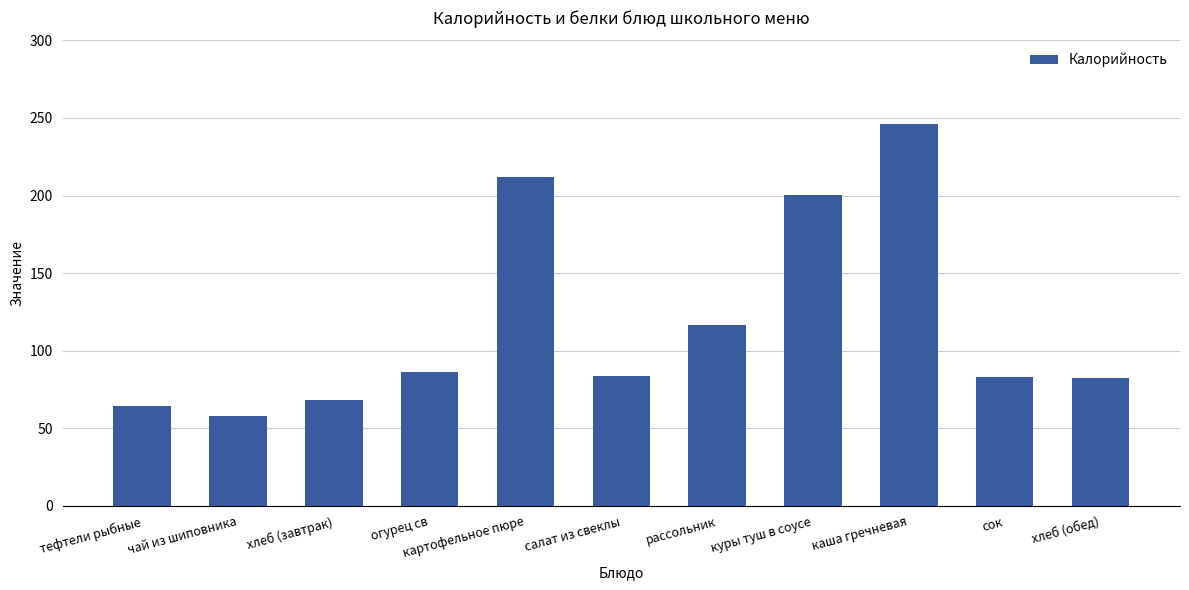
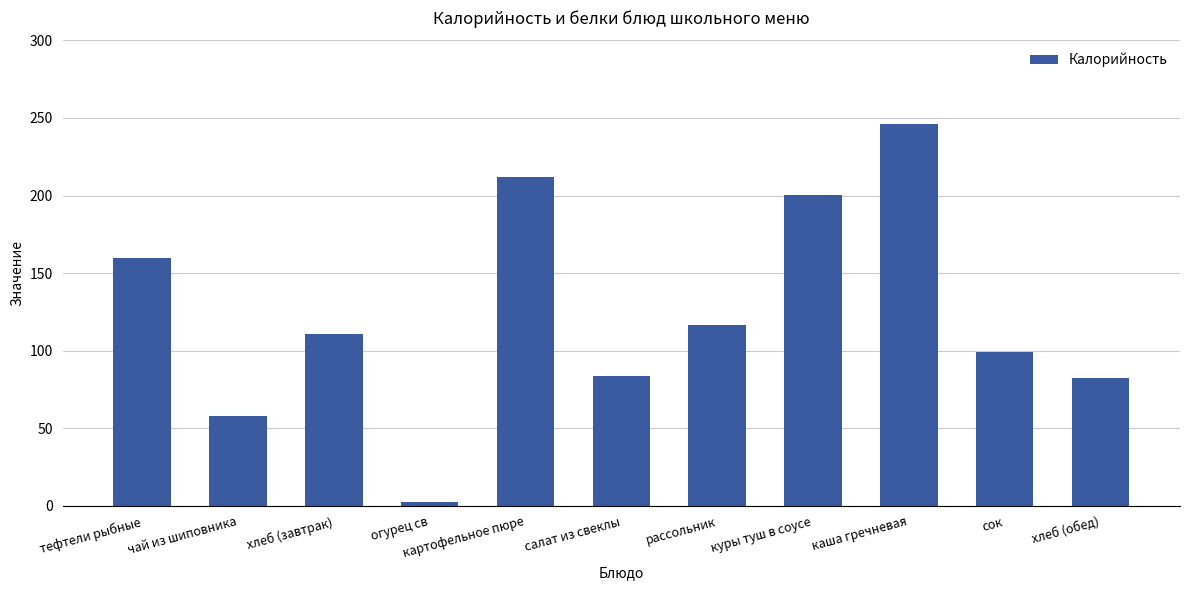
тефтели рыбные: 65 -> 160
хлеб (завтрак): 69 -> 111
огурец св: 86 -> 2
сок: 83 -> 99
